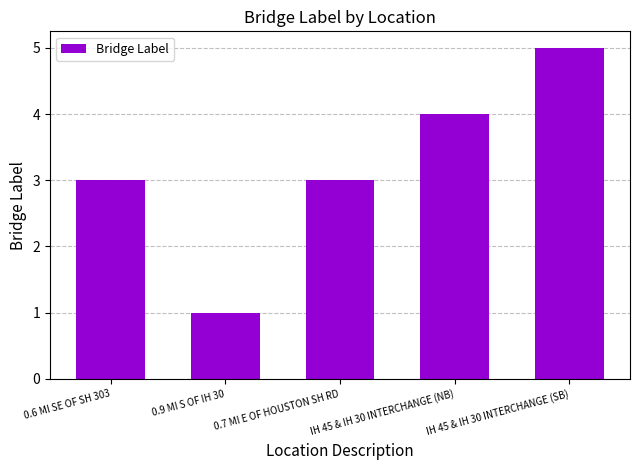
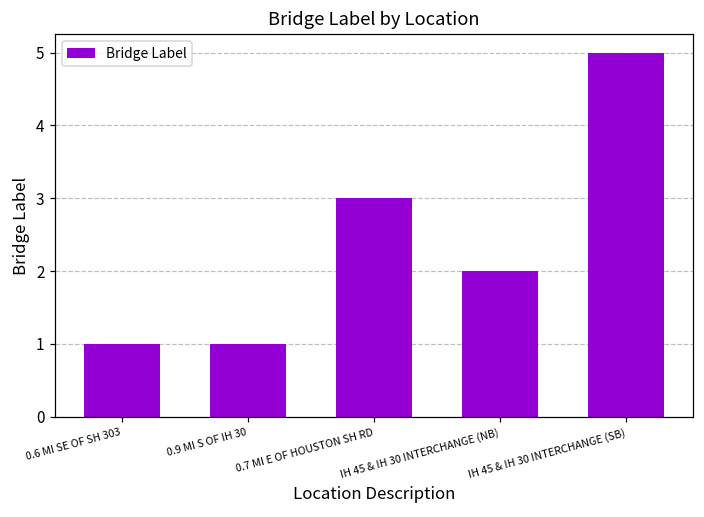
0.6 MI SE OF SH 303: 3 -> 1
IH 45 & IH 30 INTERCHANGE (NB): 4 -> 2
